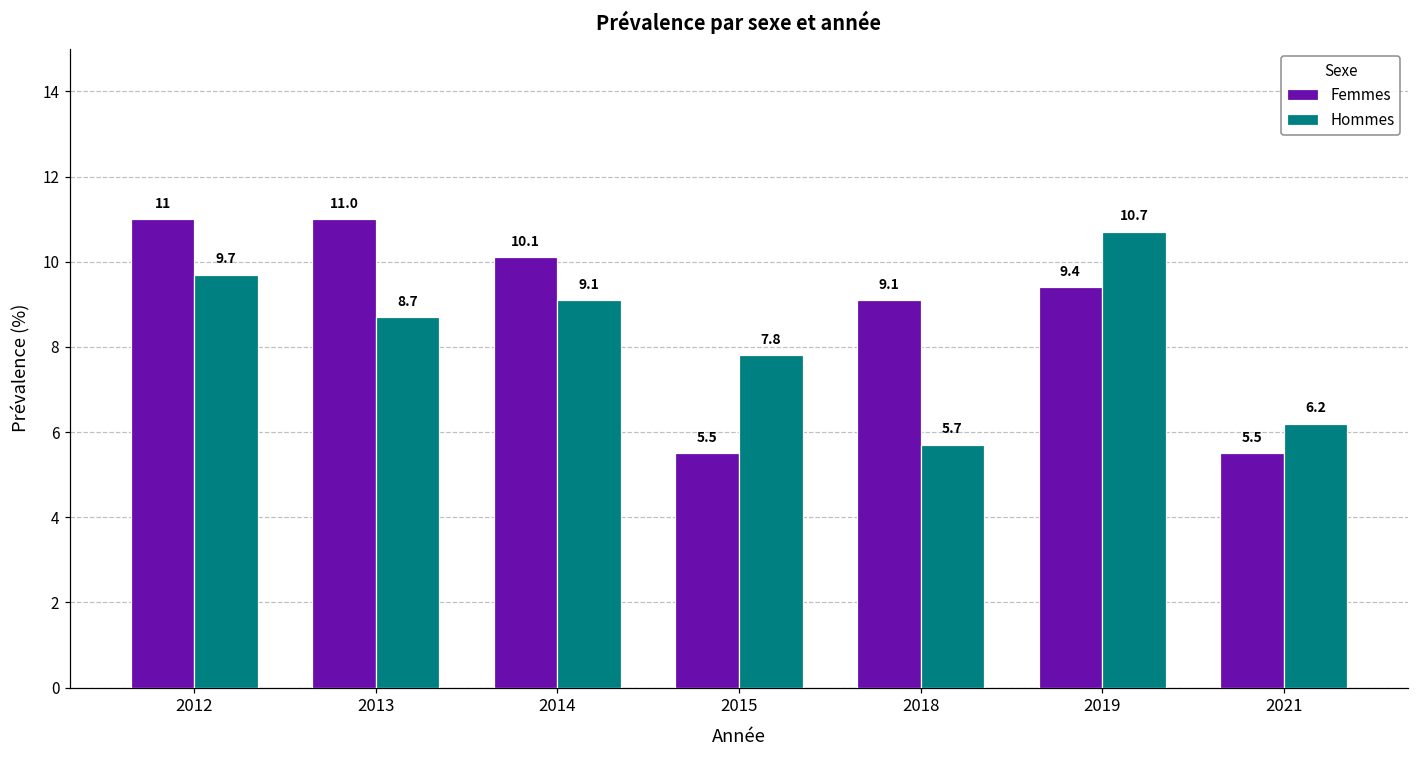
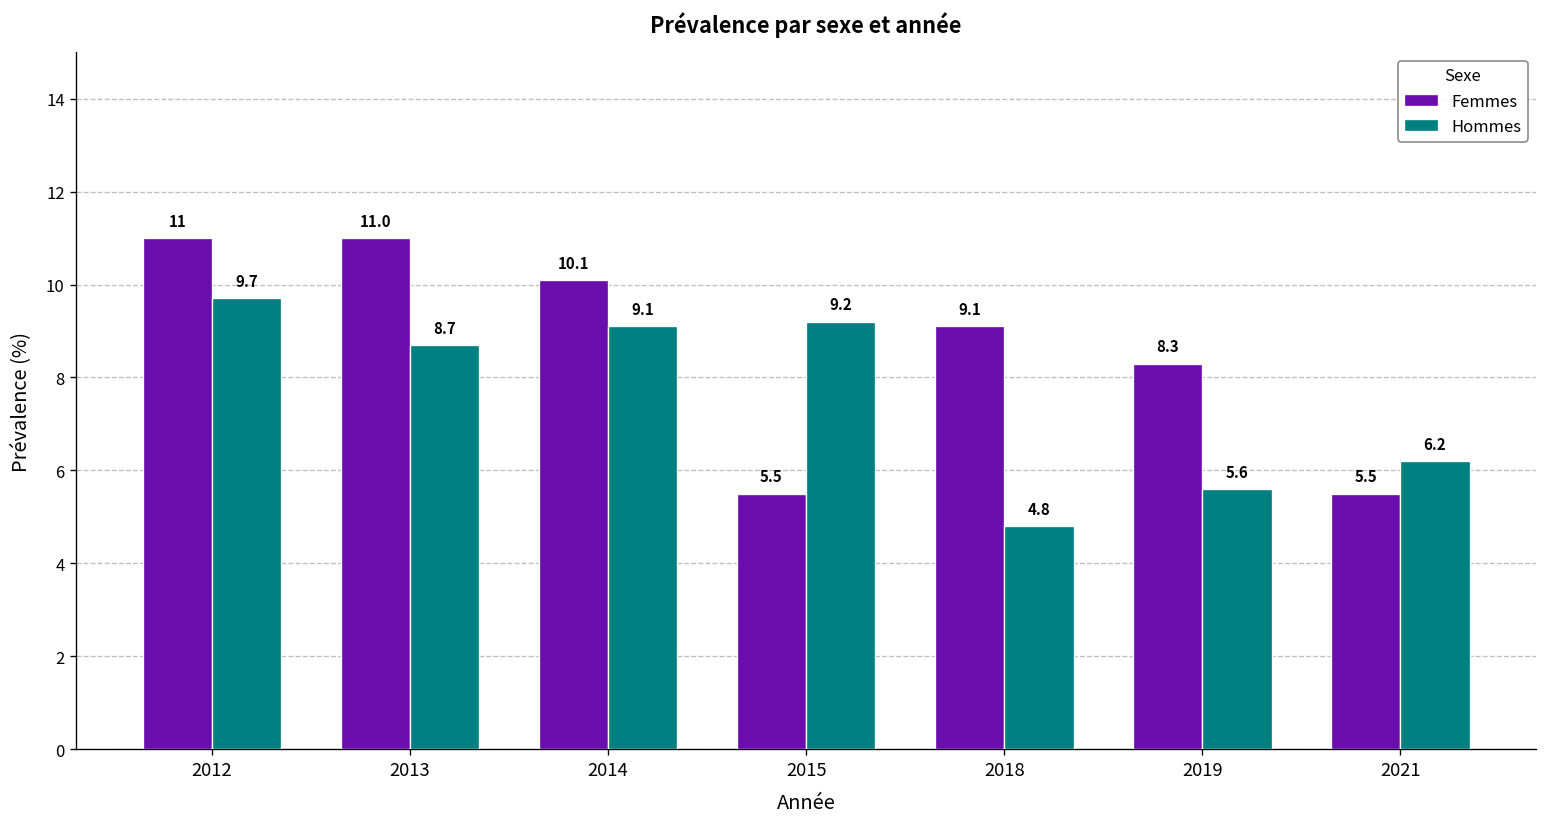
Hommes, 2015: 7.8 -> 9.2
Hommes, 2018: 5.7 -> 4.8
Femmes, 2019: 9.4 -> 8.3
Hommes, 2019: 10.7 -> 5.6
